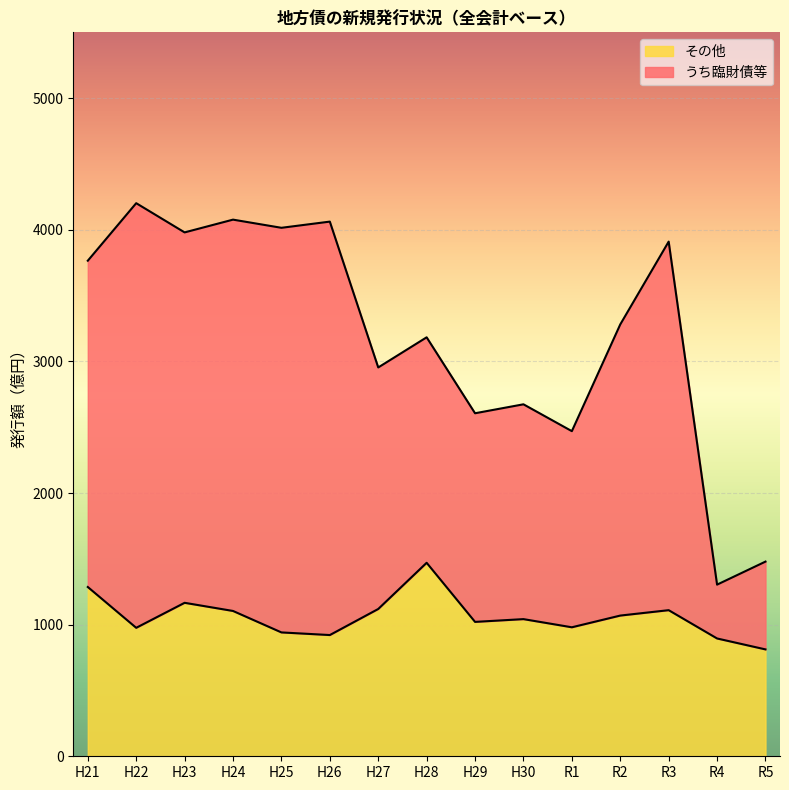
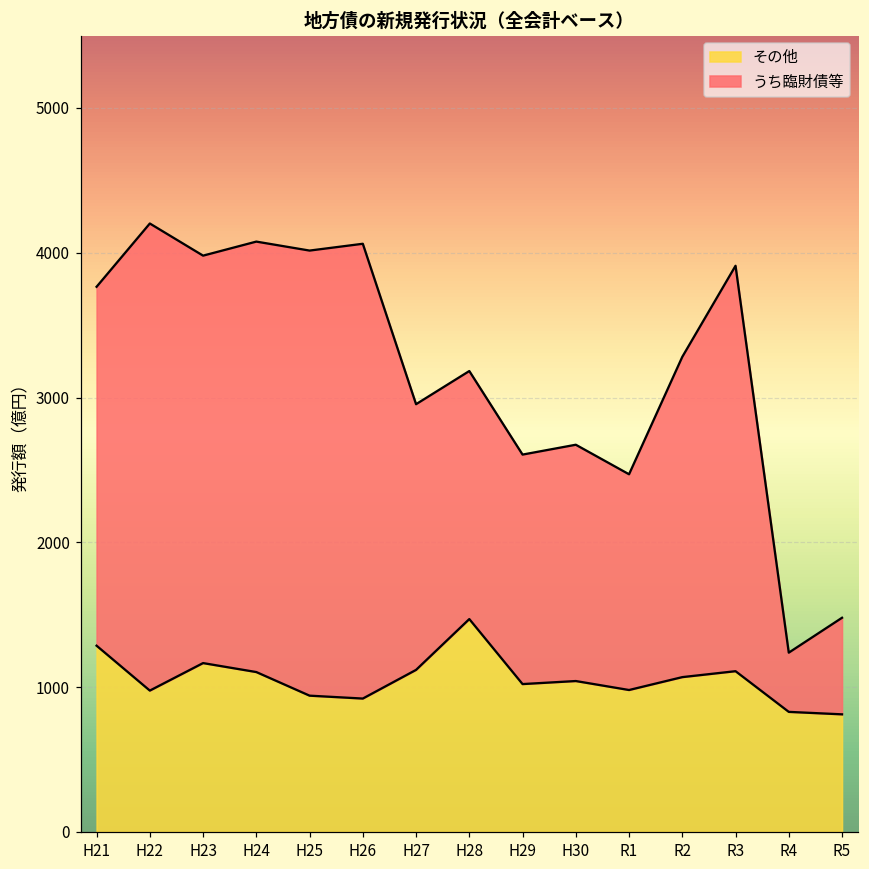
その他, R4: 900 -> 830
